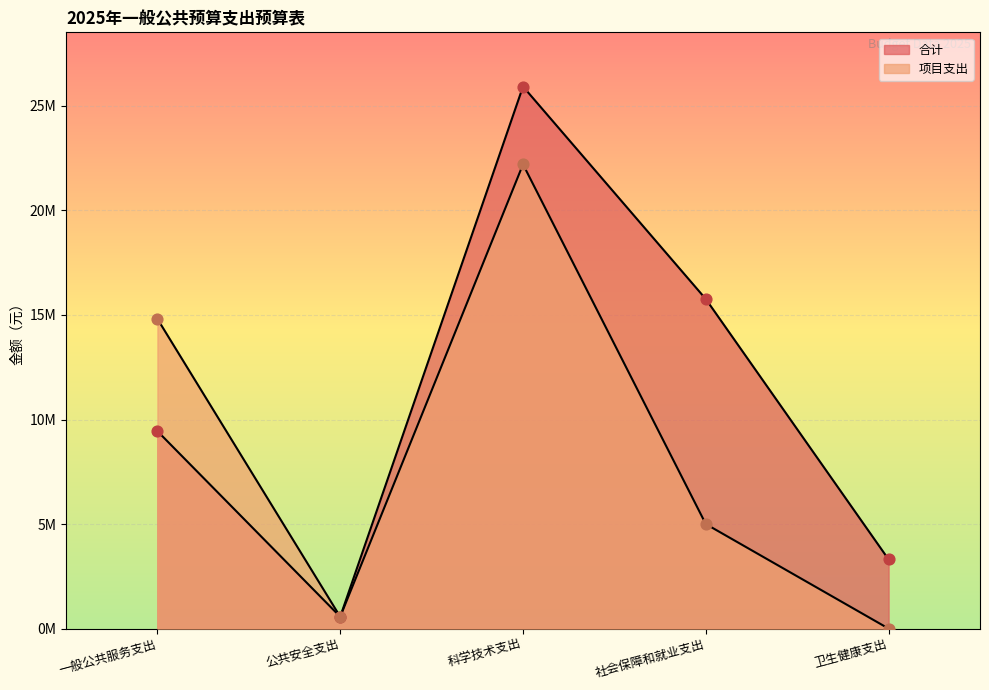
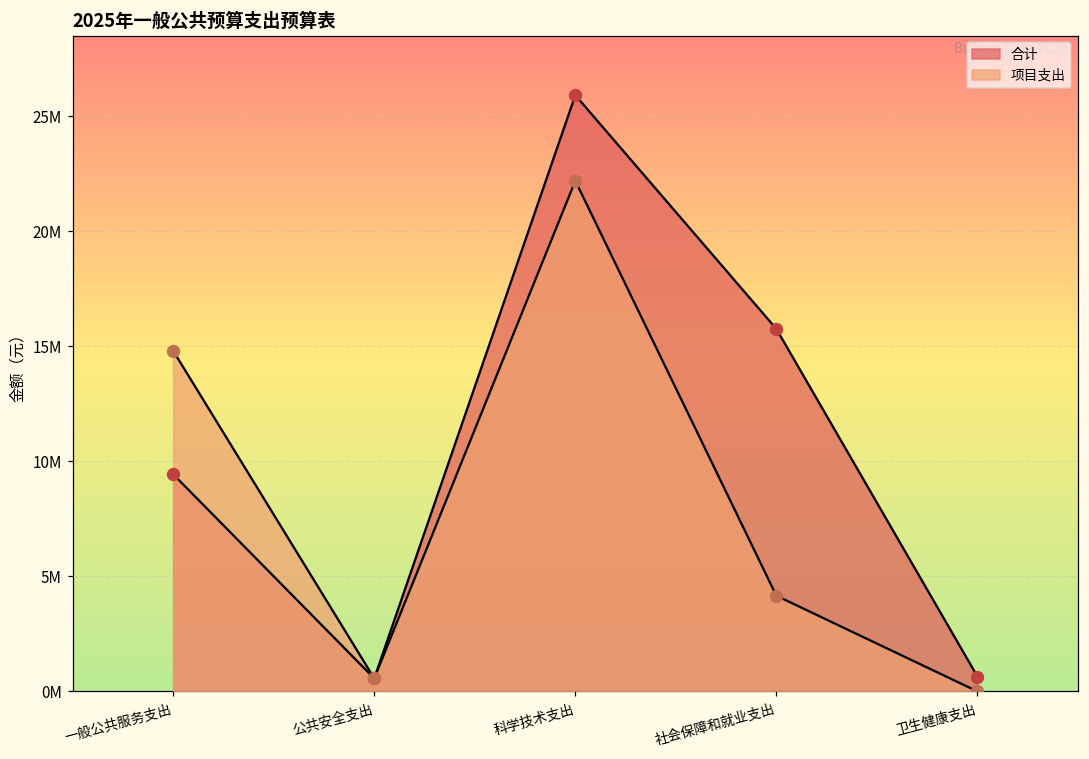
项目支出, 社会保障和就业支出: 5000000 -> 4200000
合计, 卫生健康支出: 3300000 -> 600000
